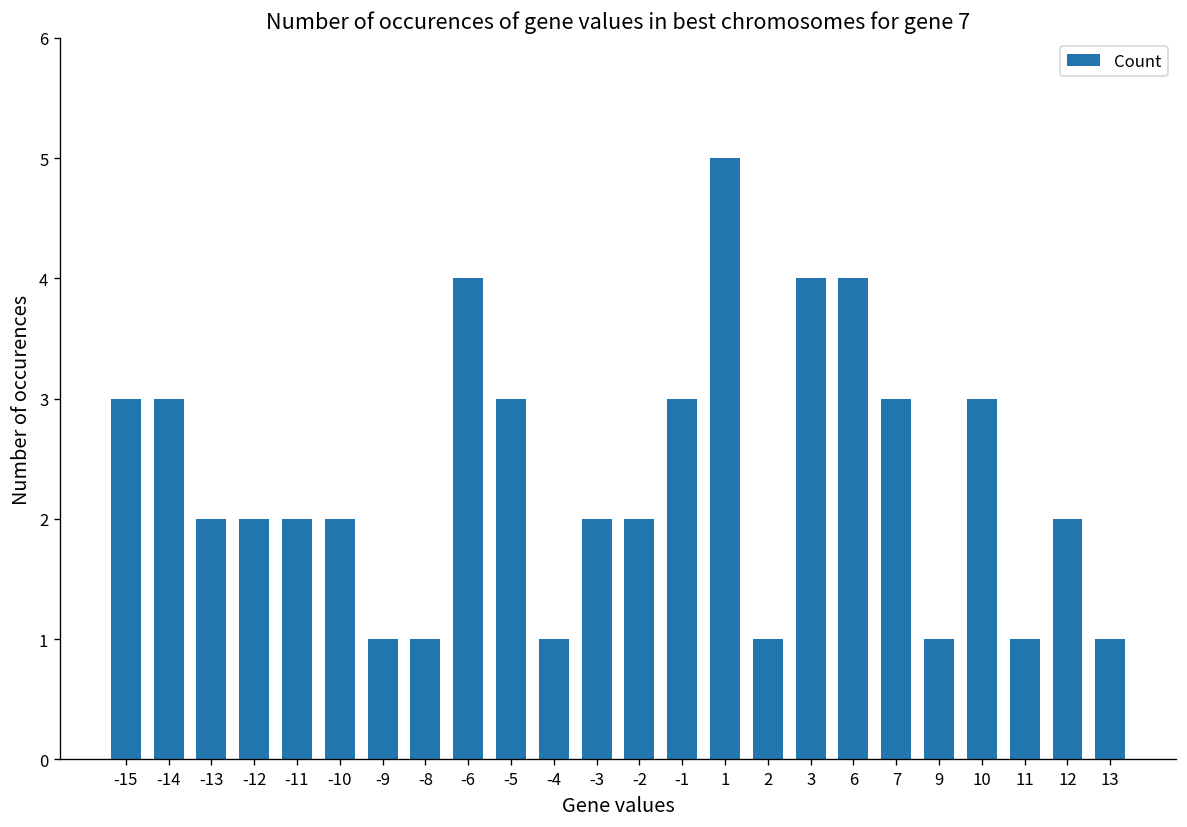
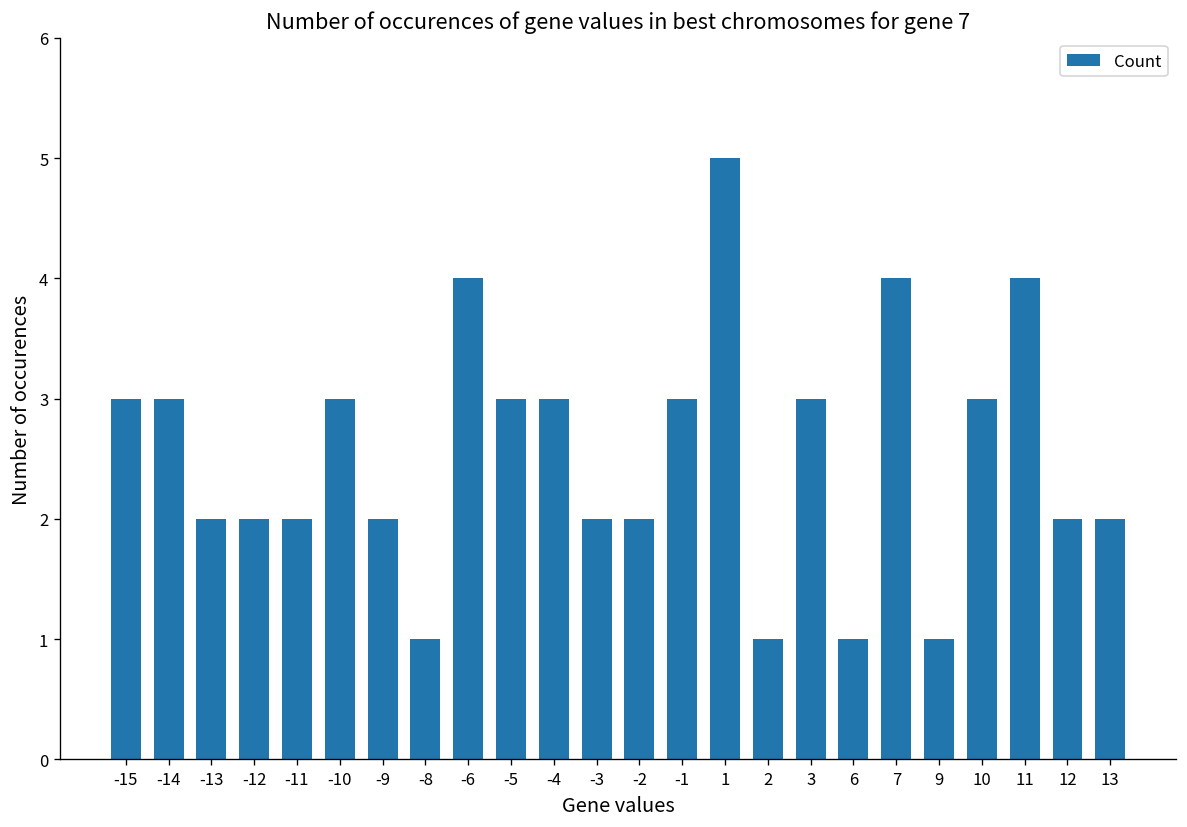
-10: 2 -> 3
-9: 1 -> 2
-4: 1 -> 3
3: 4 -> 3
6: 4 -> 1
7: 3 -> 4
11: 1 -> 4
13: 1 -> 2
